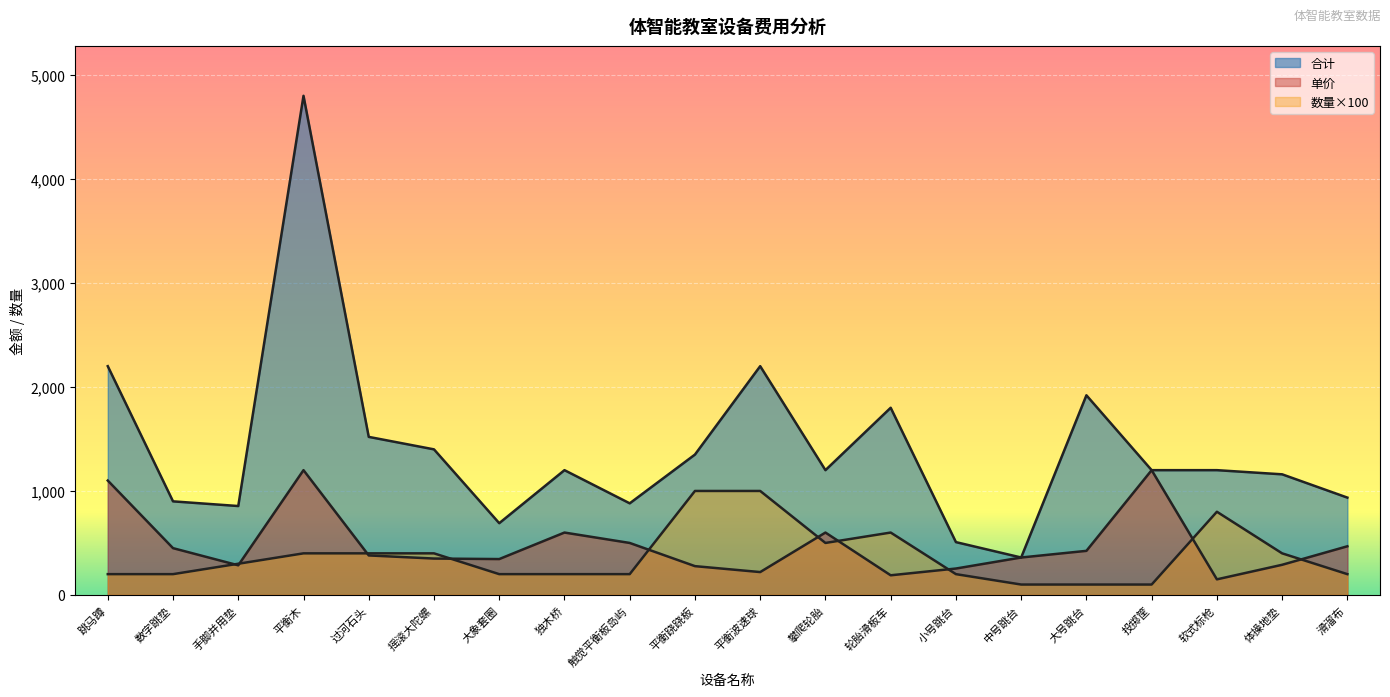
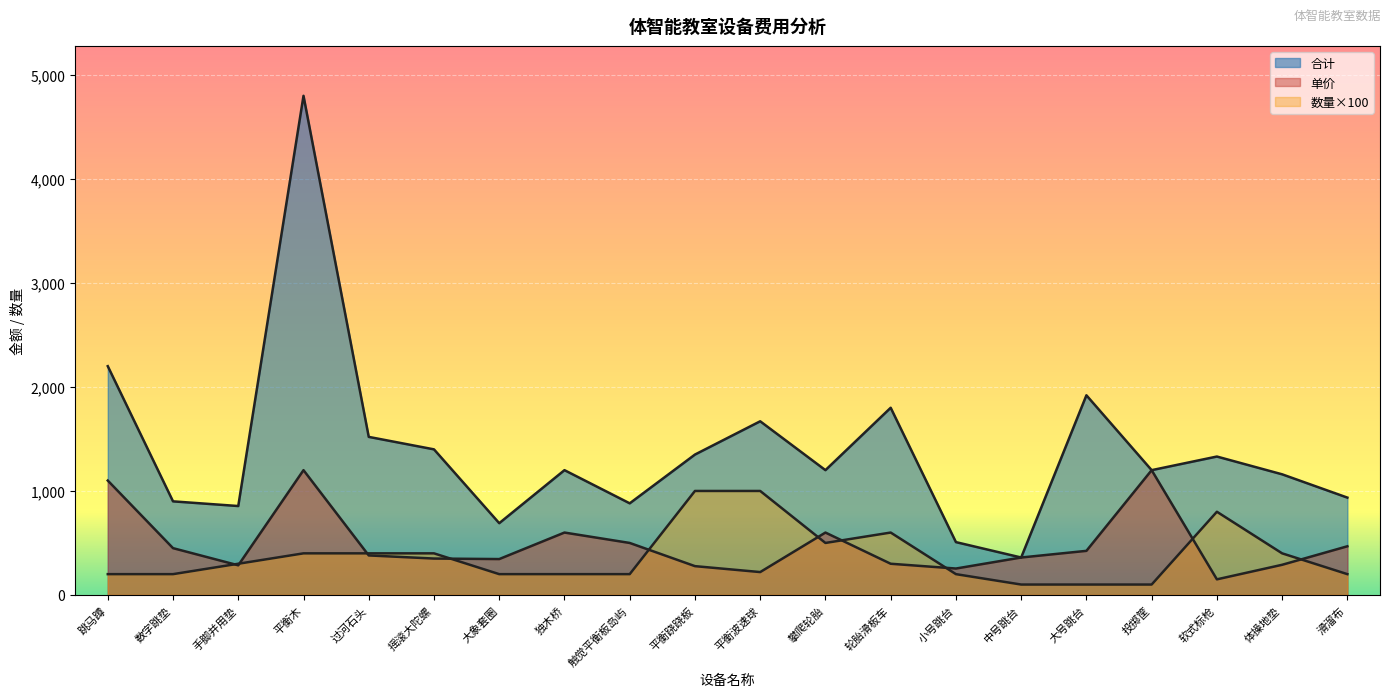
合计, 平衡波速球: 2,200 -> 1,670
单价, 轮胎滑板车: 190 -> 300
合计, 软式标枪: 1,200 -> 1,330
